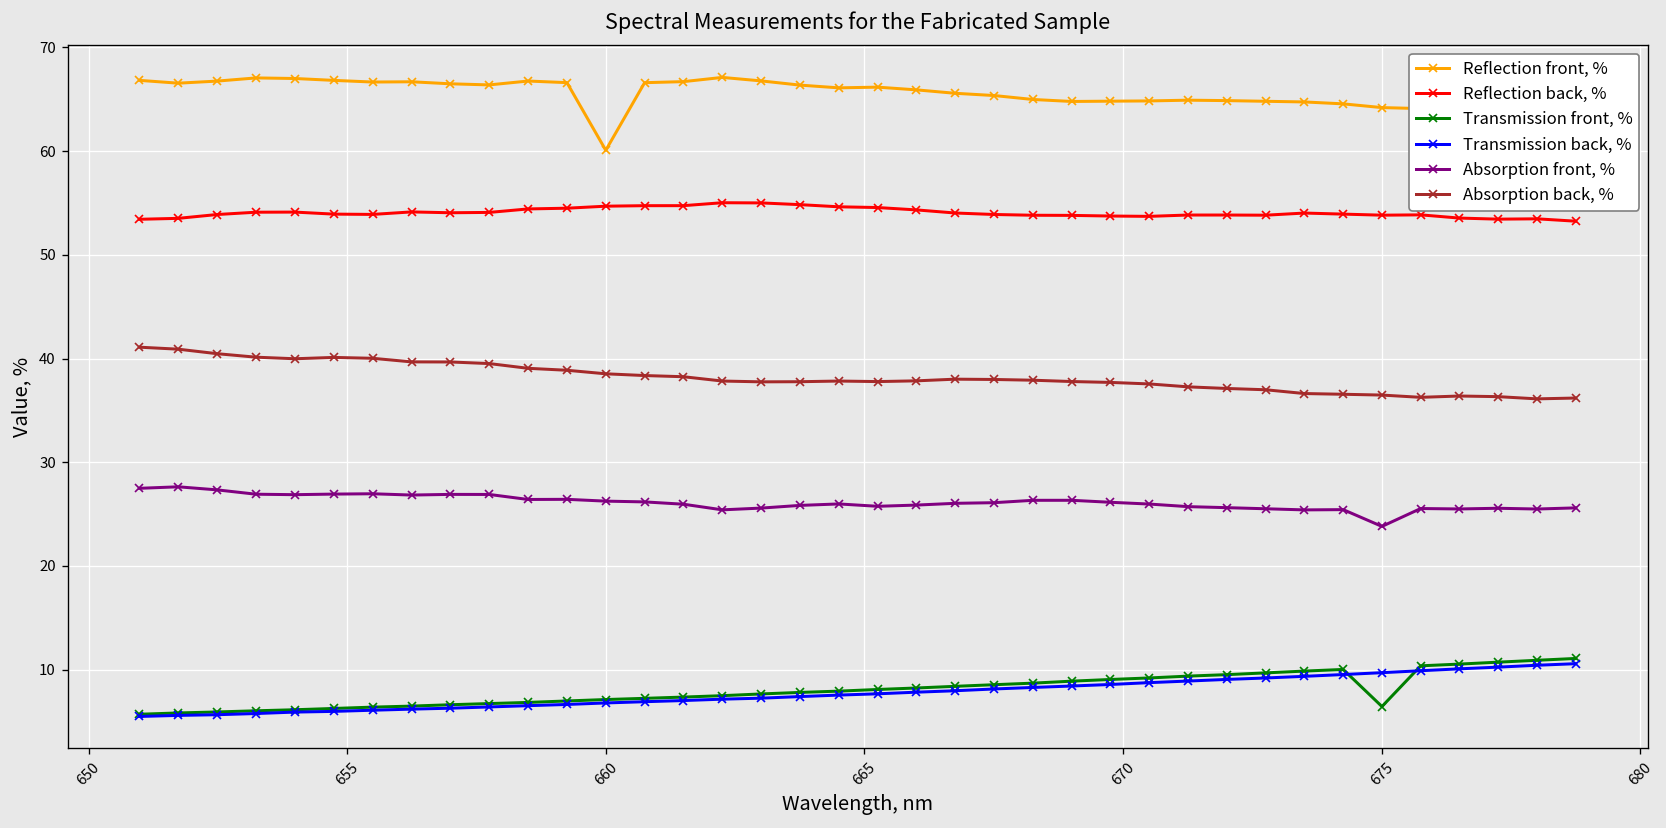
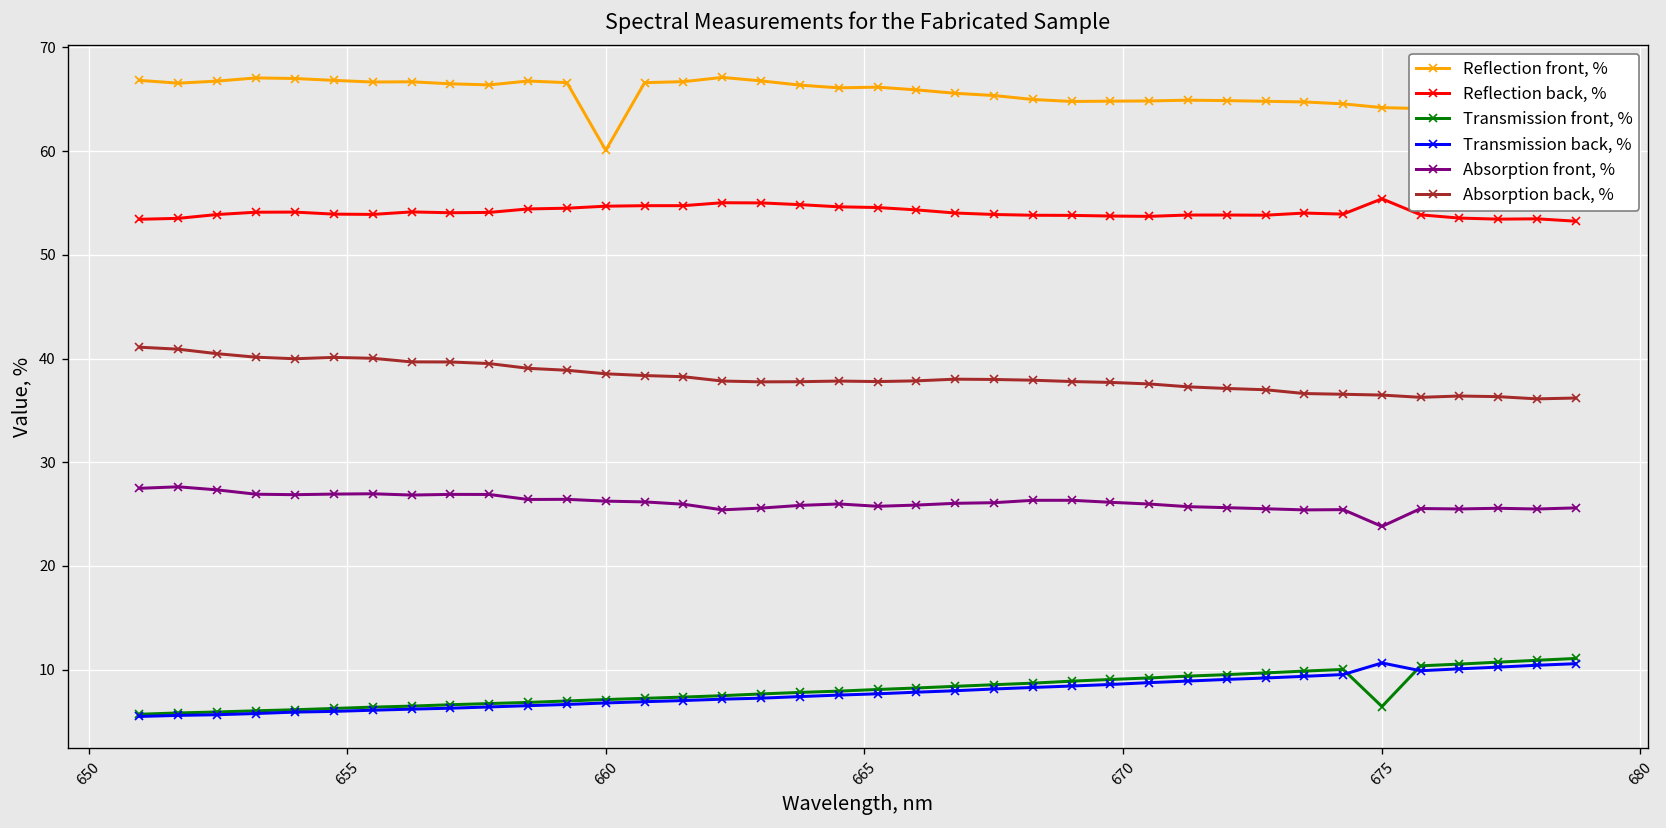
Reflection back, %, 675: 54 -> 55
Transmission back, %, 675: 10 -> 11
